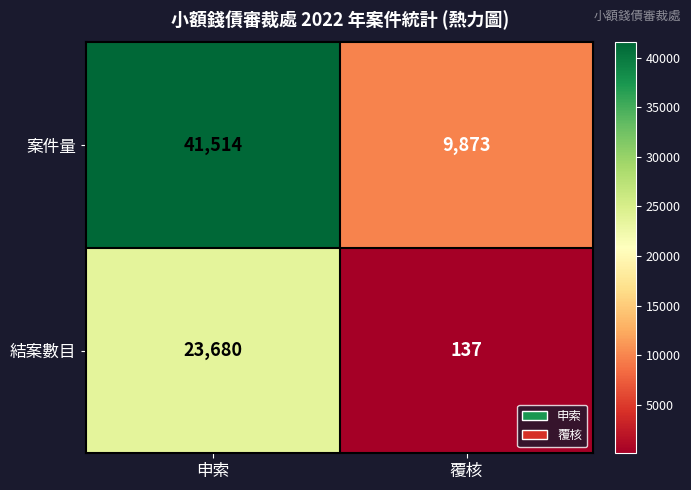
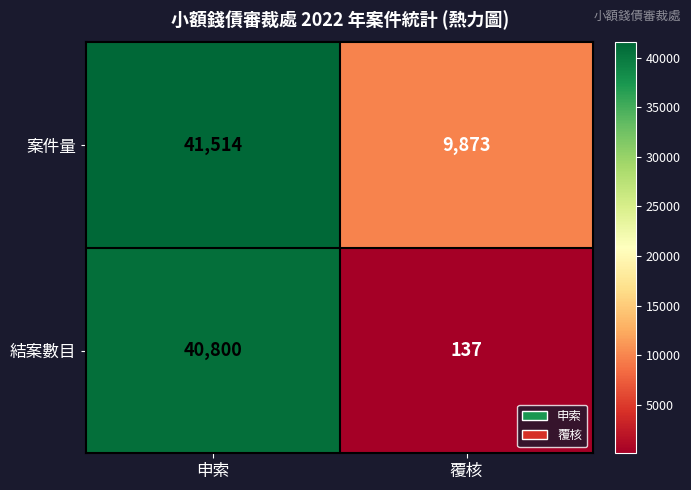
結案數目, 申索: 23,680 -> 40,800
